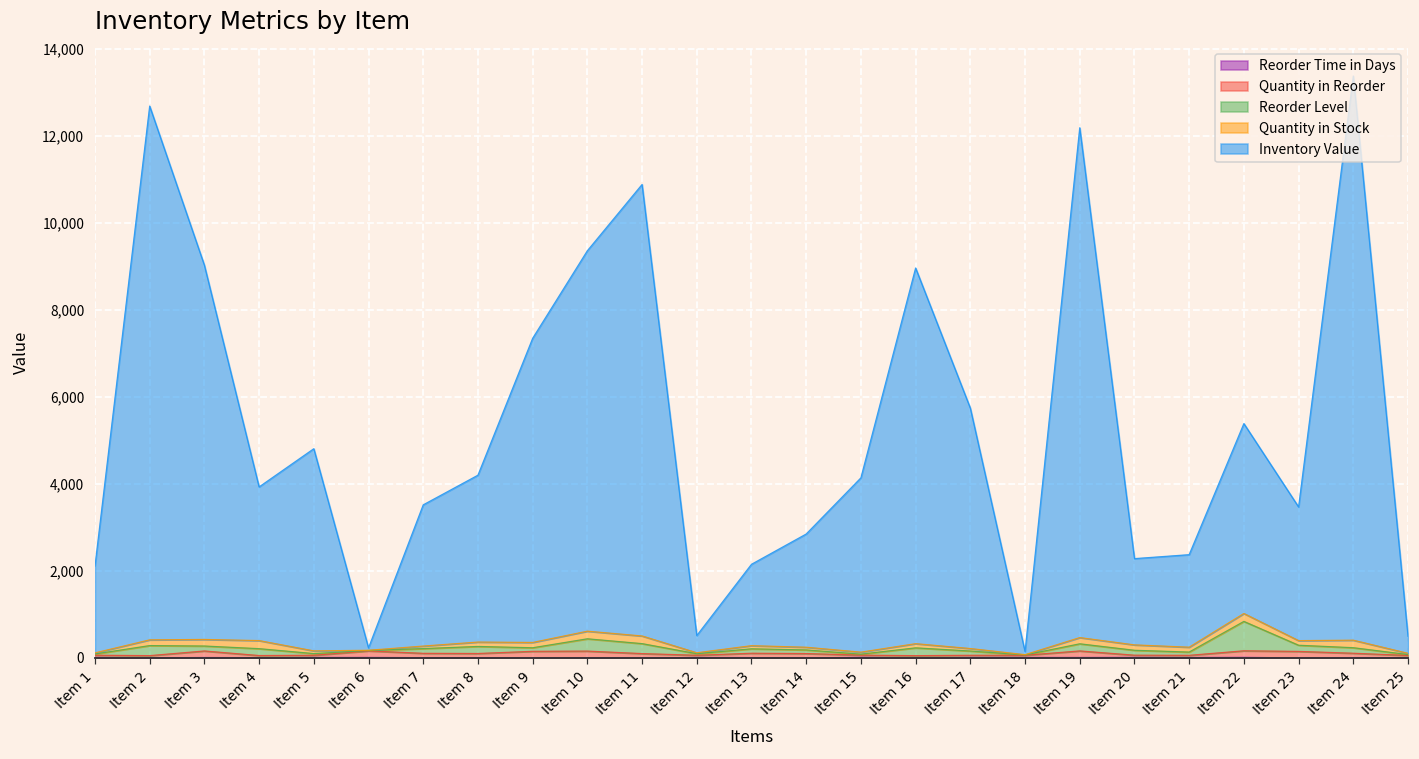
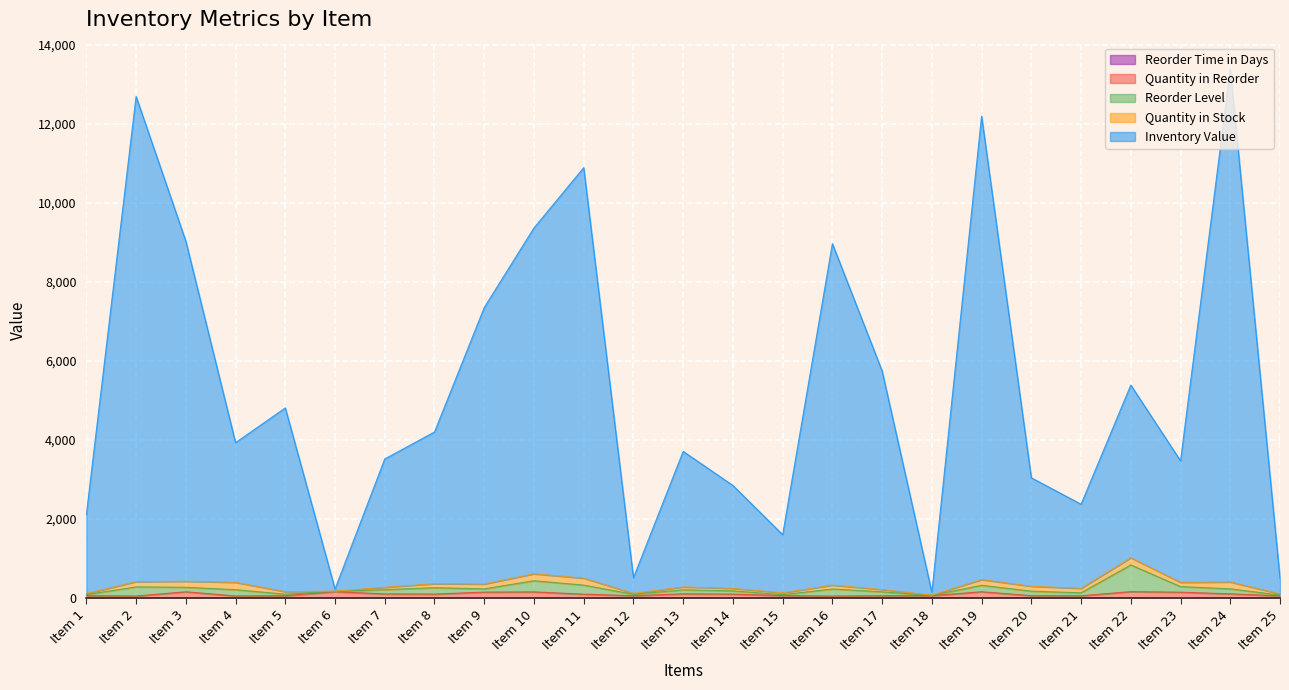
Inventory Value, Item 13: 1,900 -> 3,400
Inventory Value, Item 15: 4,000 -> 1,500
Inventory Value, Item 20: 2,000 -> 2,700
